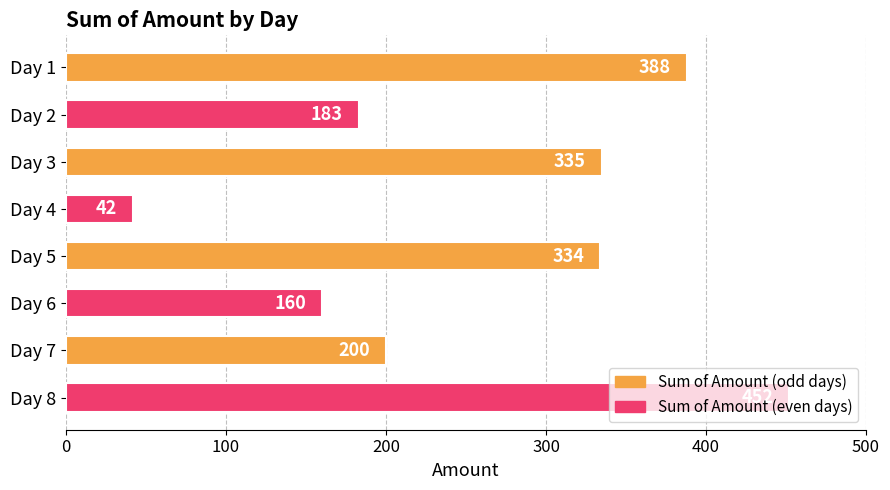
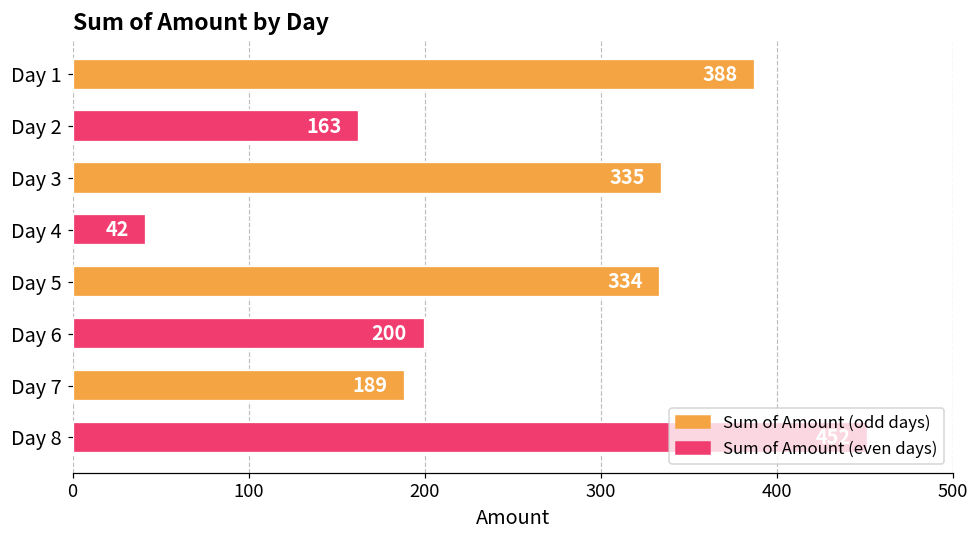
Day 2: 183 -> 163
Day 6: 160 -> 200
Day 7: 200 -> 189
